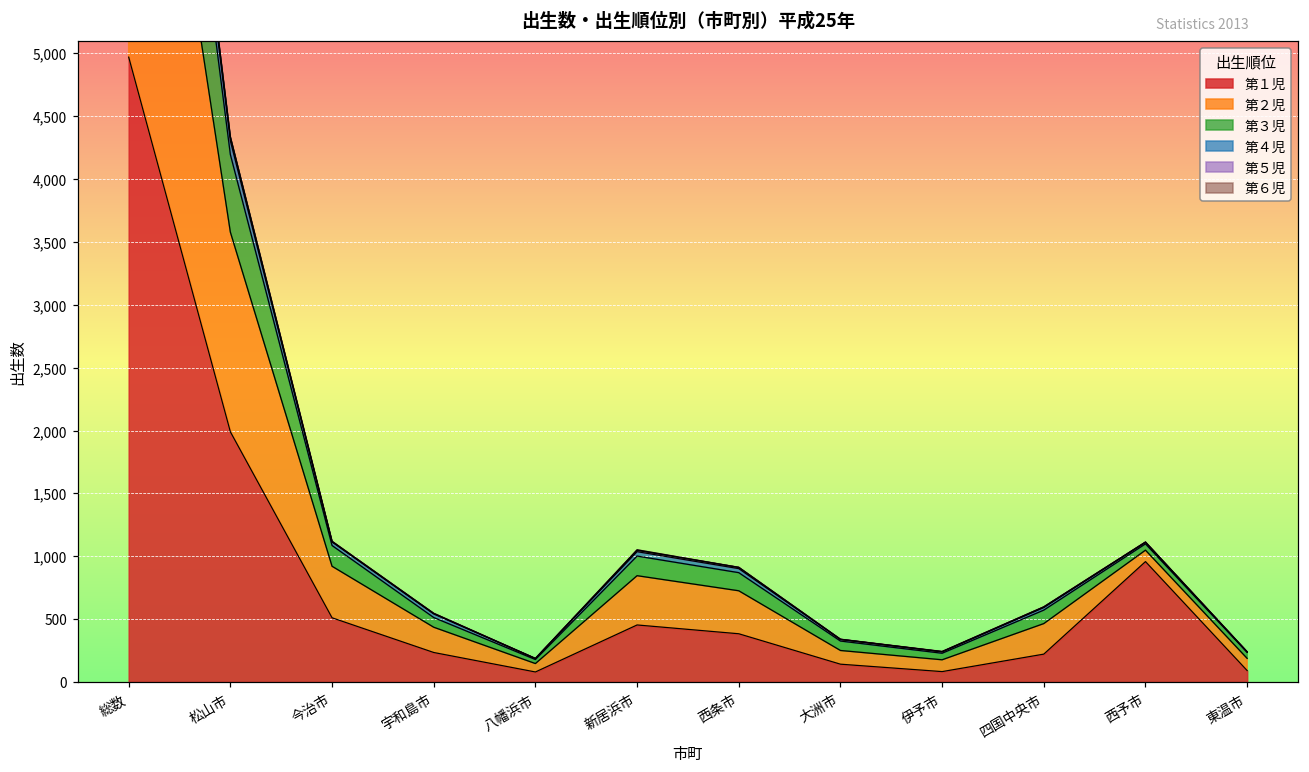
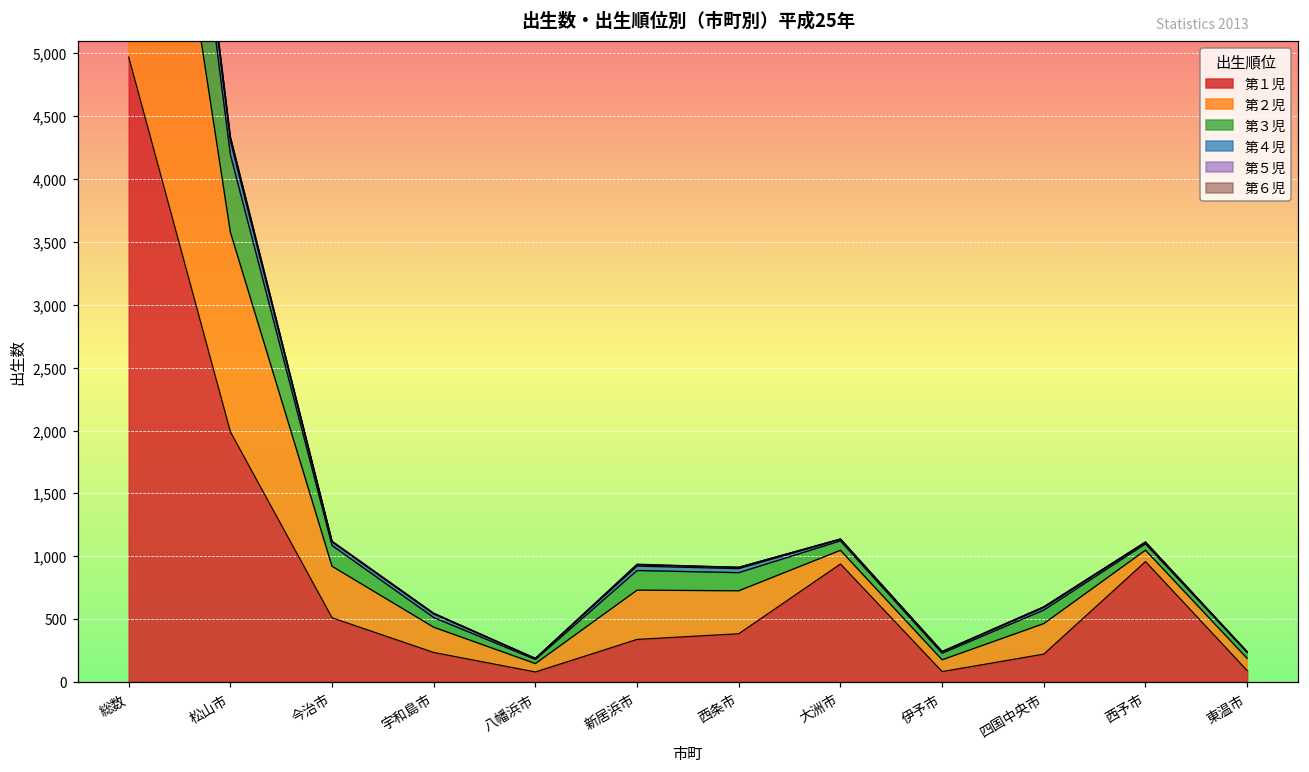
第１児, 新居浜市: 450 -> 340
第１児, 大洲市: 140 -> 940
